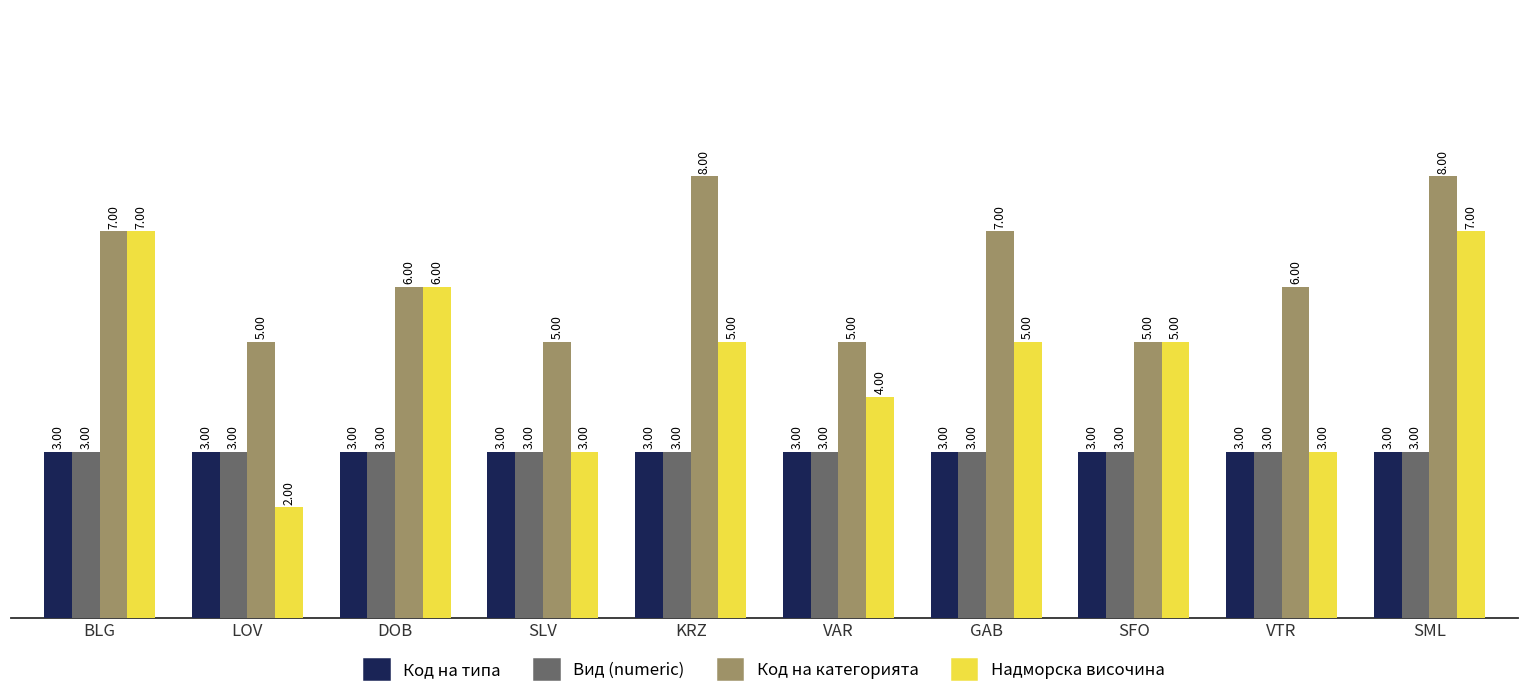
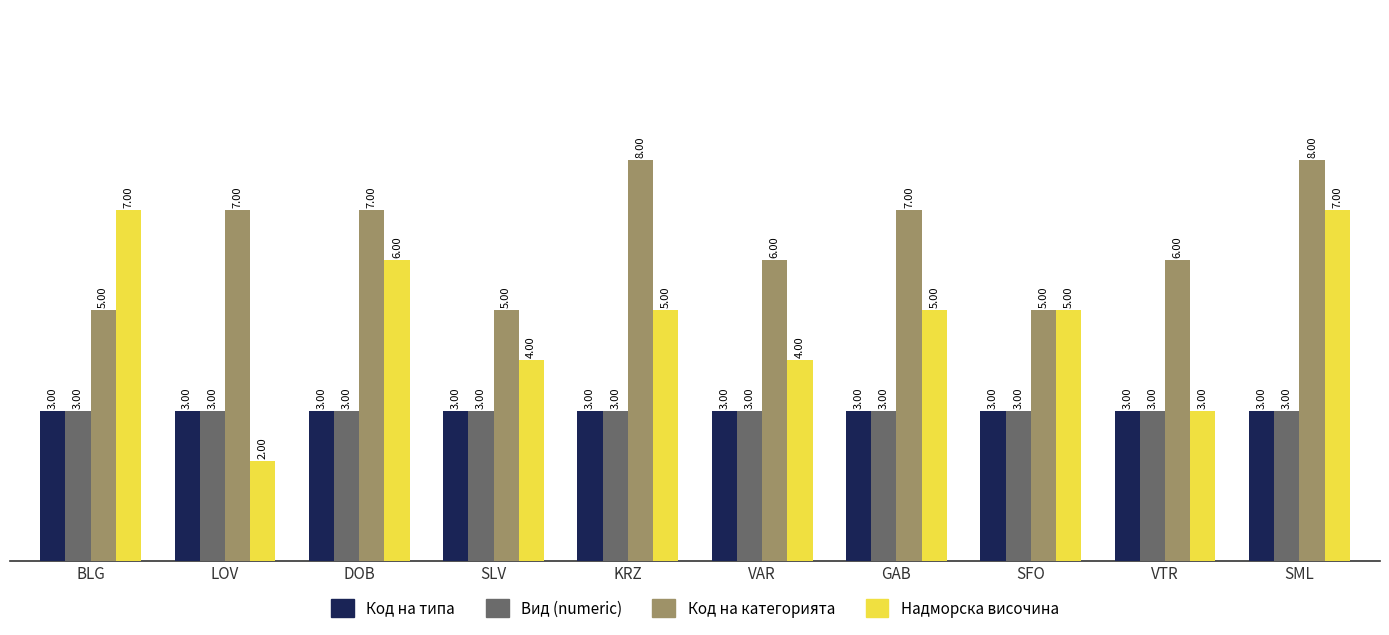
Код на категорията, BLG: 7.00 -> 5.00
Код на категорията, LOV: 5.00 -> 7.00
Код на категорията, DOB: 6.00 -> 7.00
Надморска височина, SLV: 3.00 -> 4.00
Код на категорията, VAR: 5.00 -> 6.00
